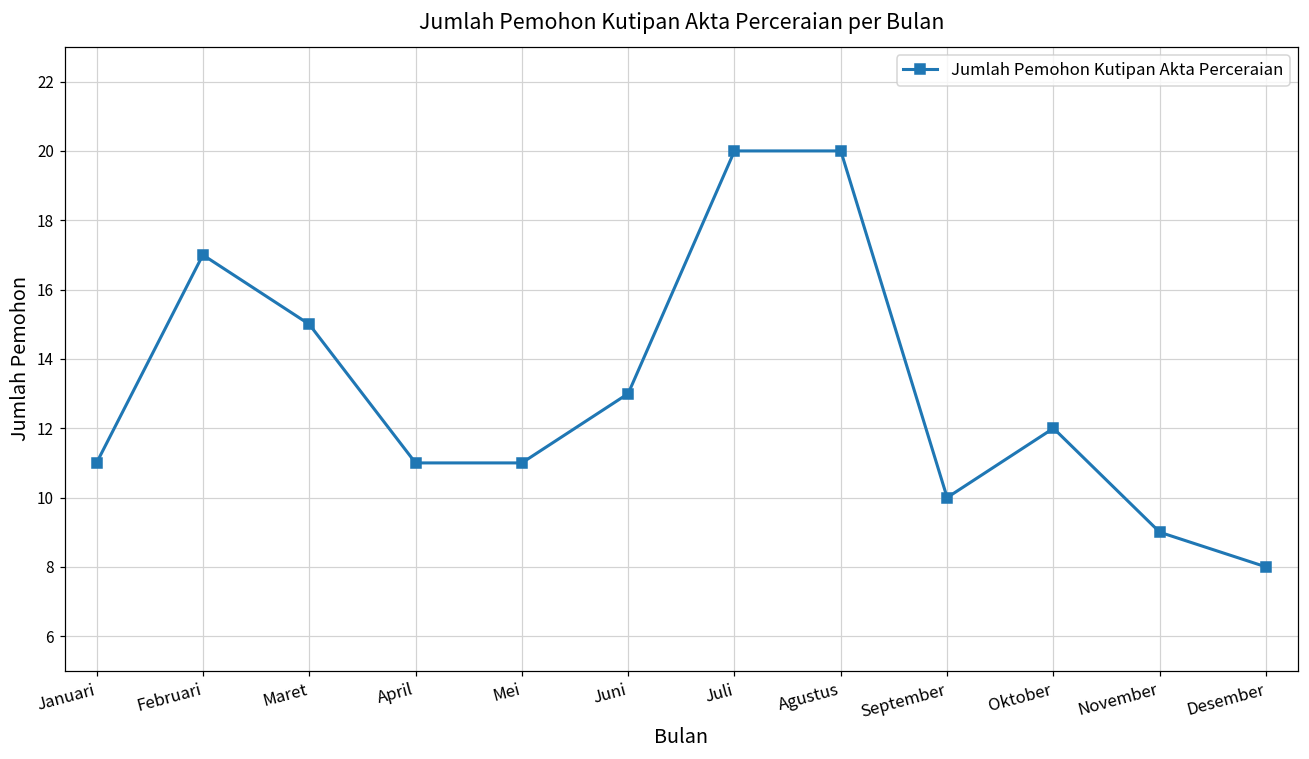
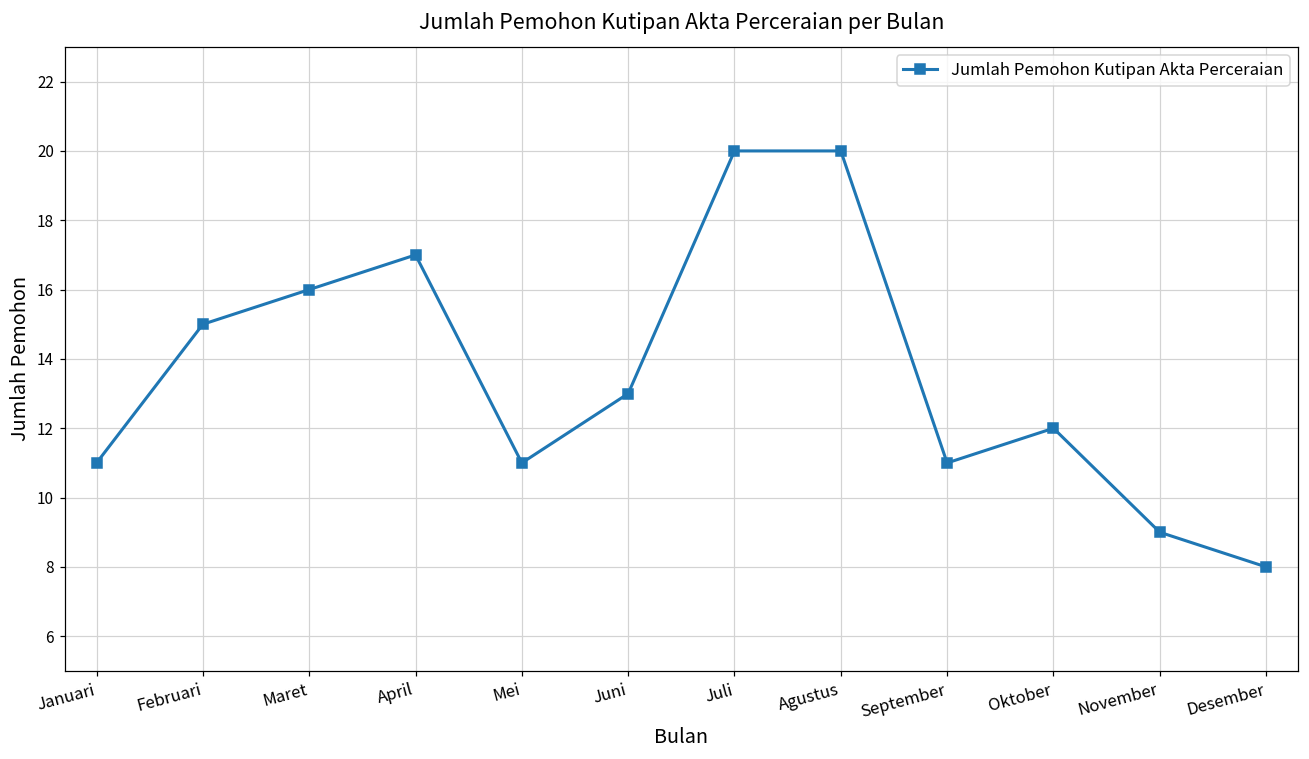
Februari: 17 -> 15
Maret: 15 -> 16
April: 11 -> 17
September: 10 -> 11
